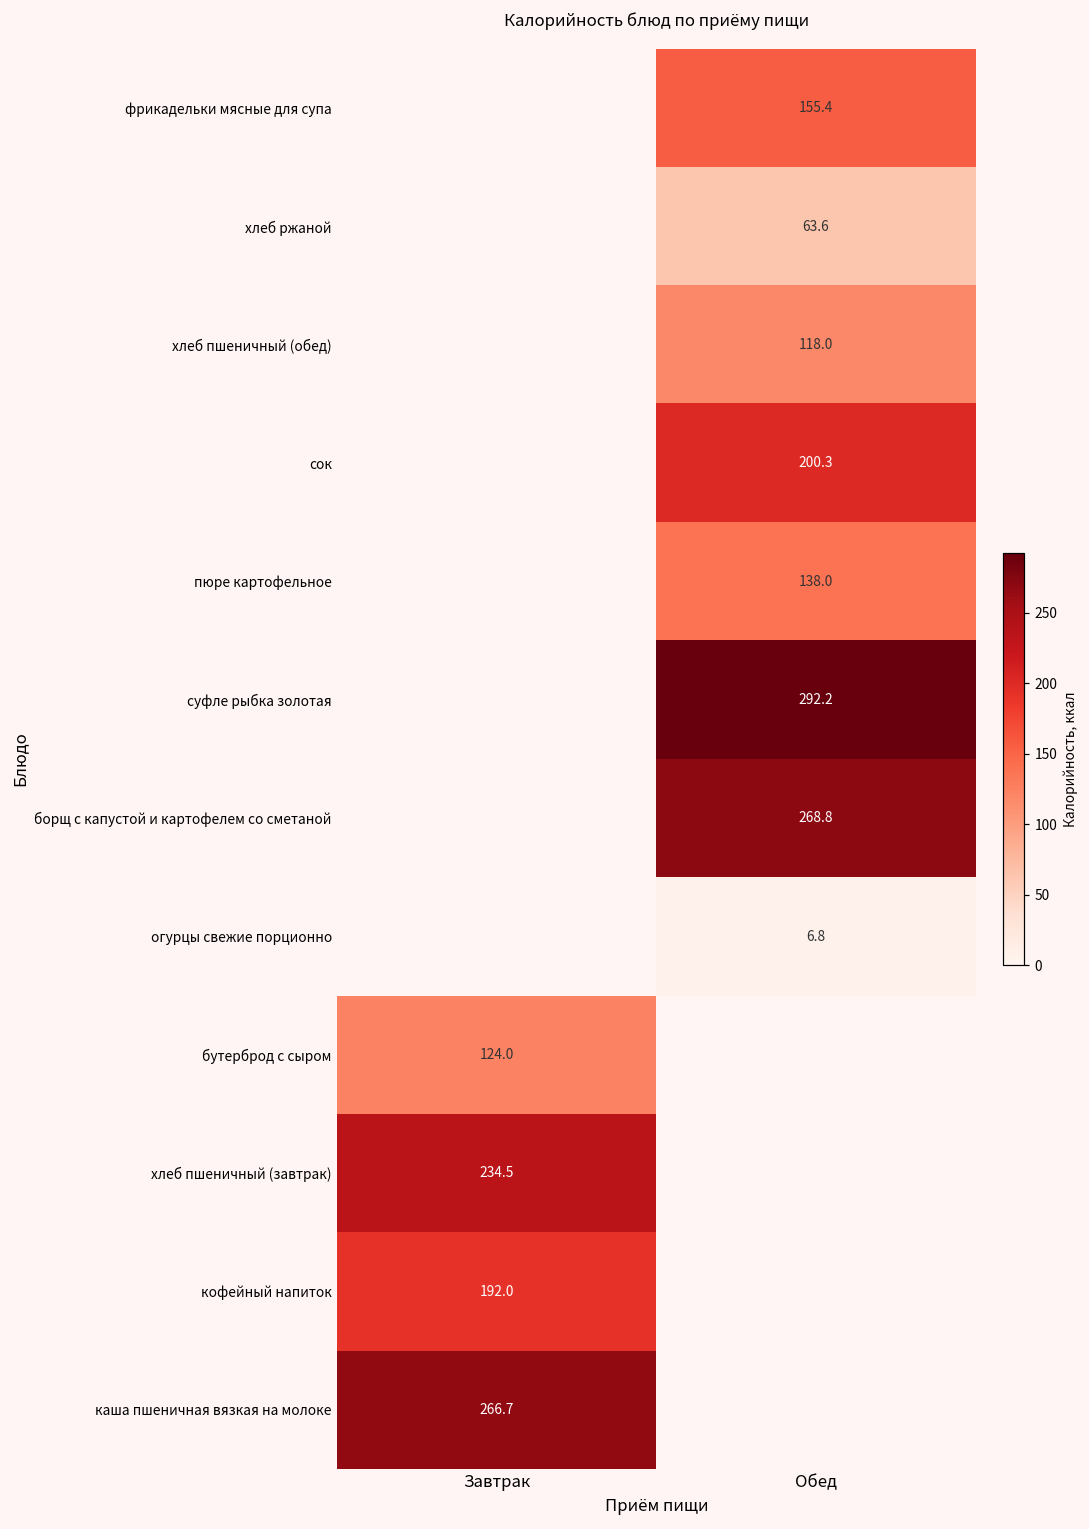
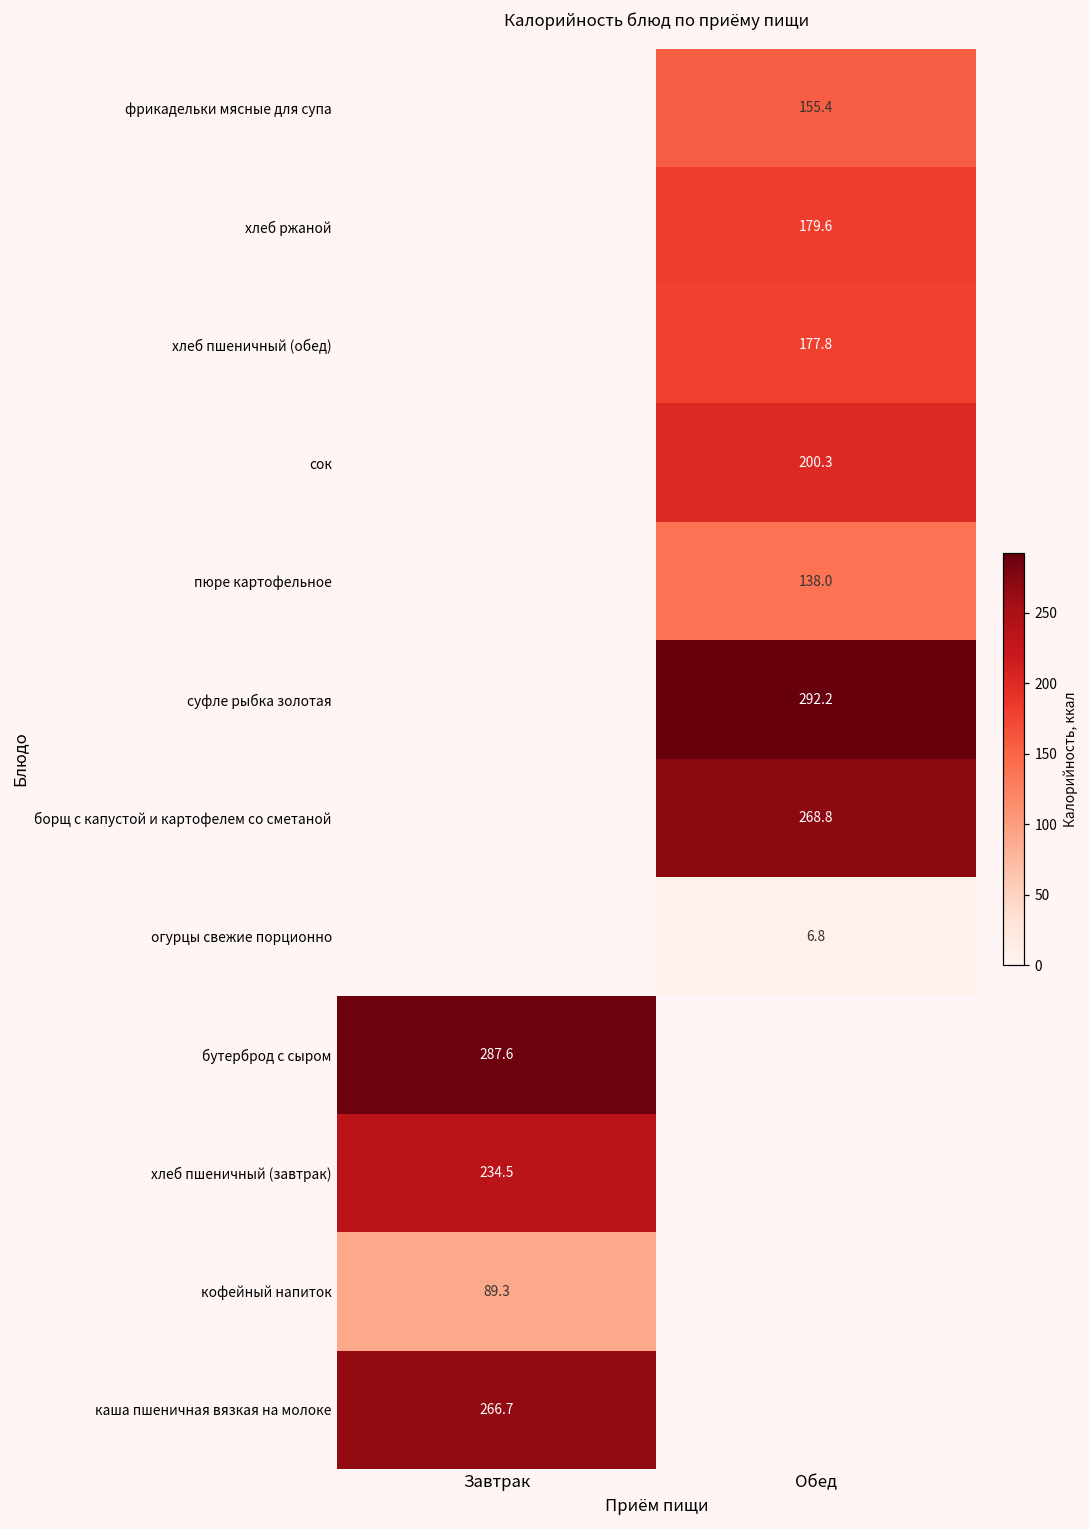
хлеб ржаной, Обед: 63.6 -> 179.6
хлеб пшеничный (обед), Обед: 118.0 -> 177.8
бутерброд с сыром, Завтрак: 124.0 -> 287.6
кофейный напиток, Завтрак: 192.0 -> 89.3
